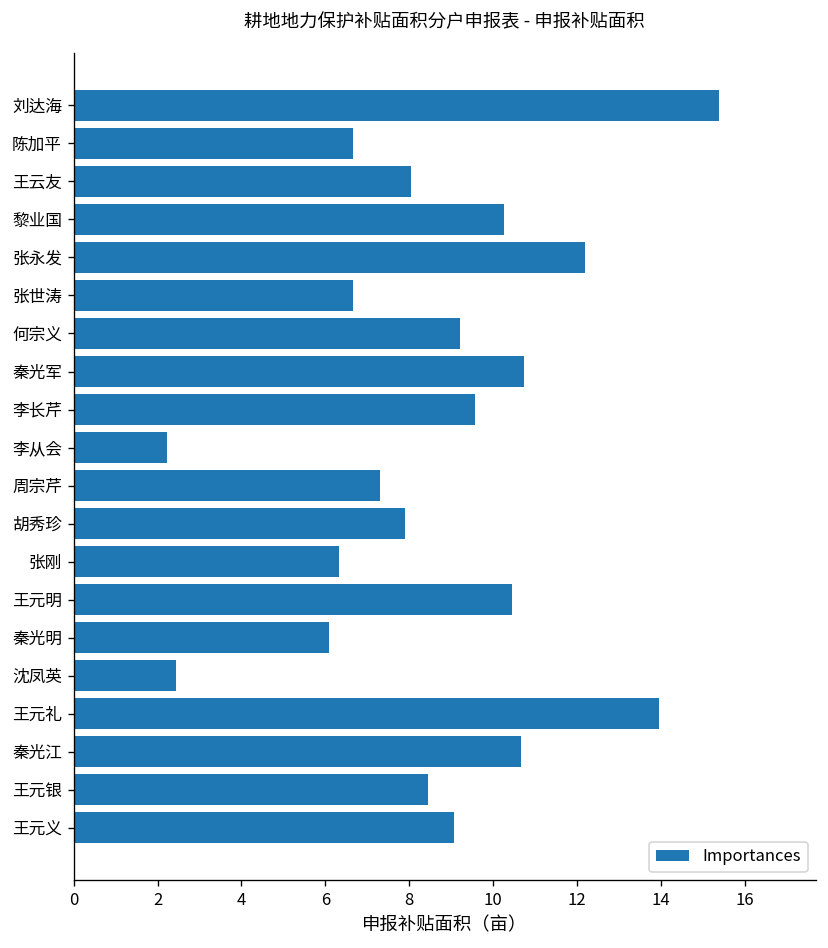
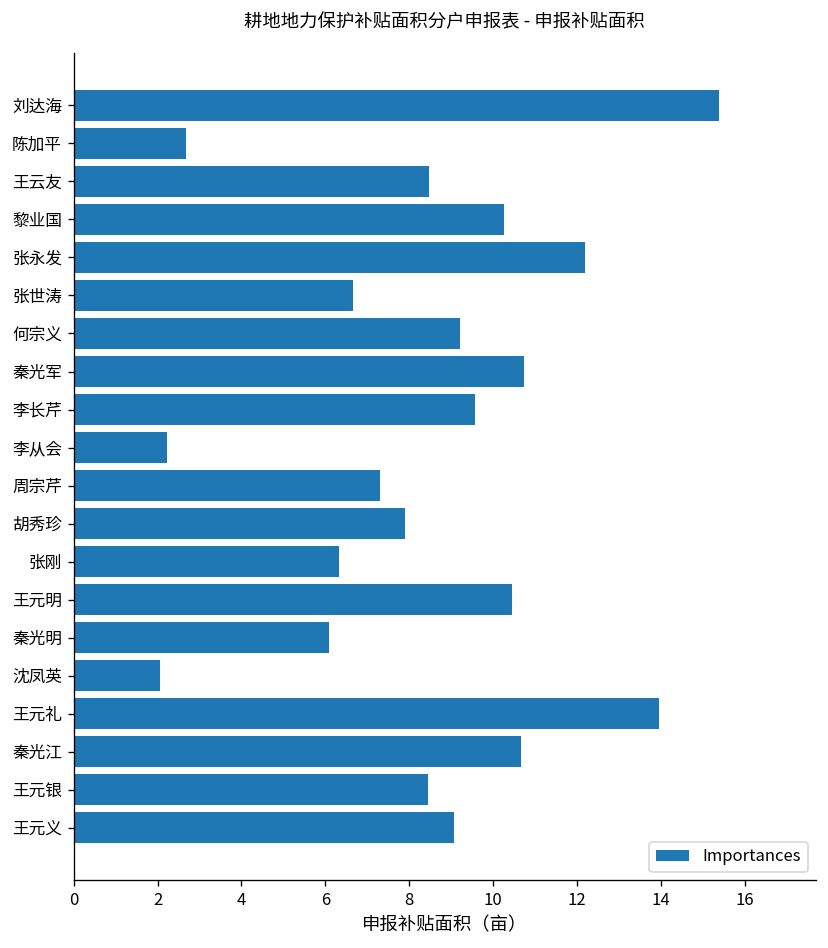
陈加平: 6.7 -> 2.7
王云友: 8.1 -> 8.5
沈凤英: 2.4 -> 2.1
